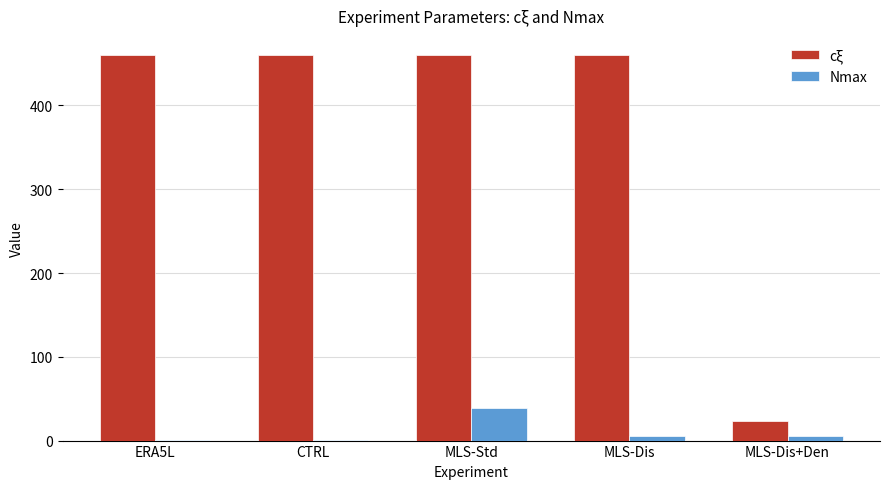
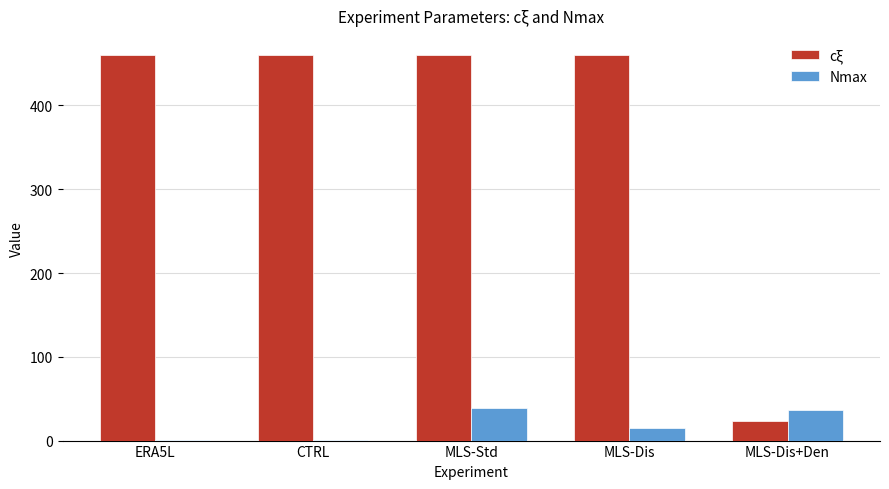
Nmax, MLS-Dis: 10 -> 20
Nmax, MLS-Dis+Den: 10 -> 40
